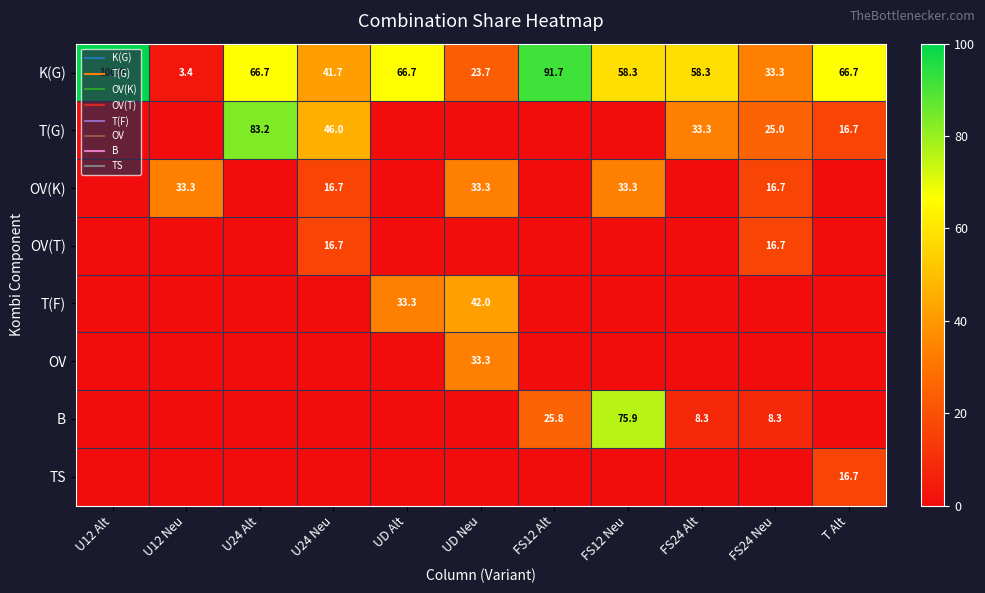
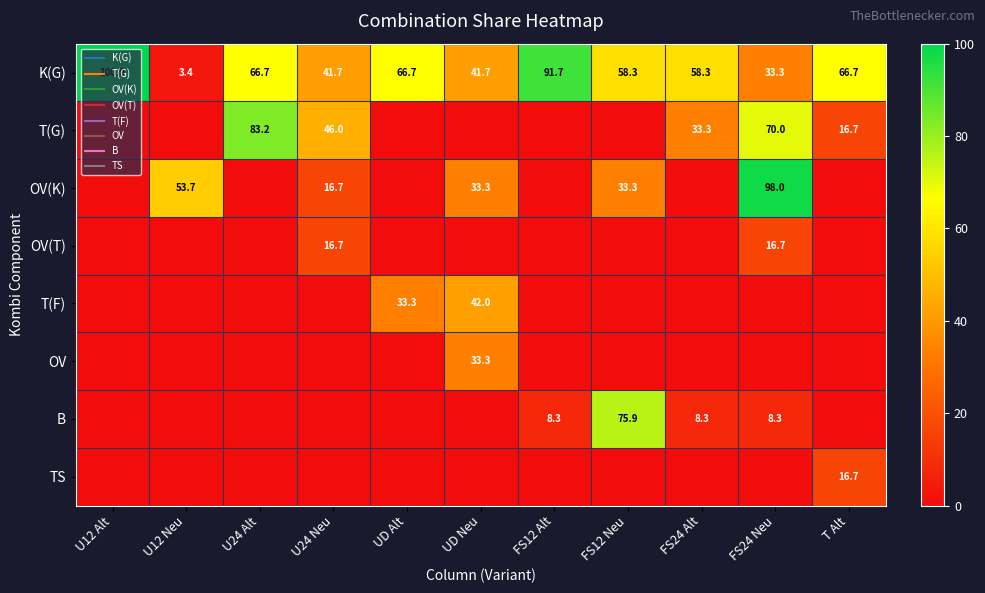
K(G), UD Neu: 23.7 -> 41.7
T(G), FS24 Neu: 25.0 -> 70.0
OV(K), U12 Neu: 33.3 -> 53.7
OV(K), FS24 Neu: 16.7 -> 98.0
B, FS12 Alt: 25.8 -> 8.3
